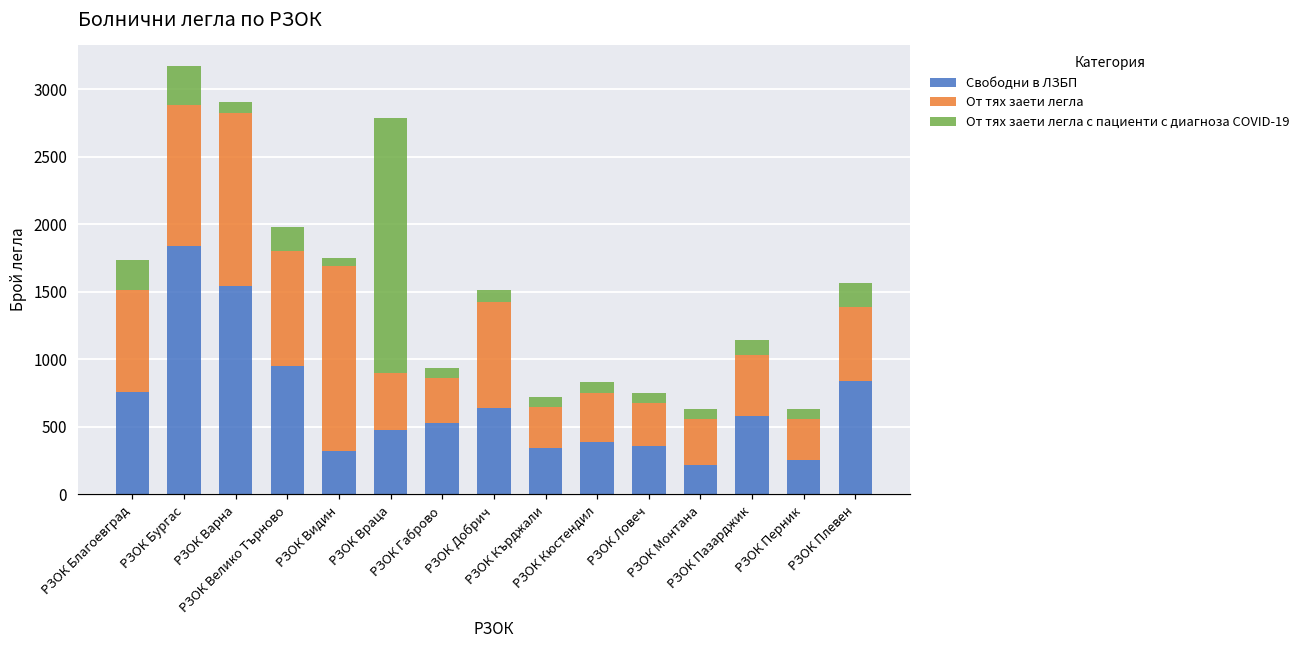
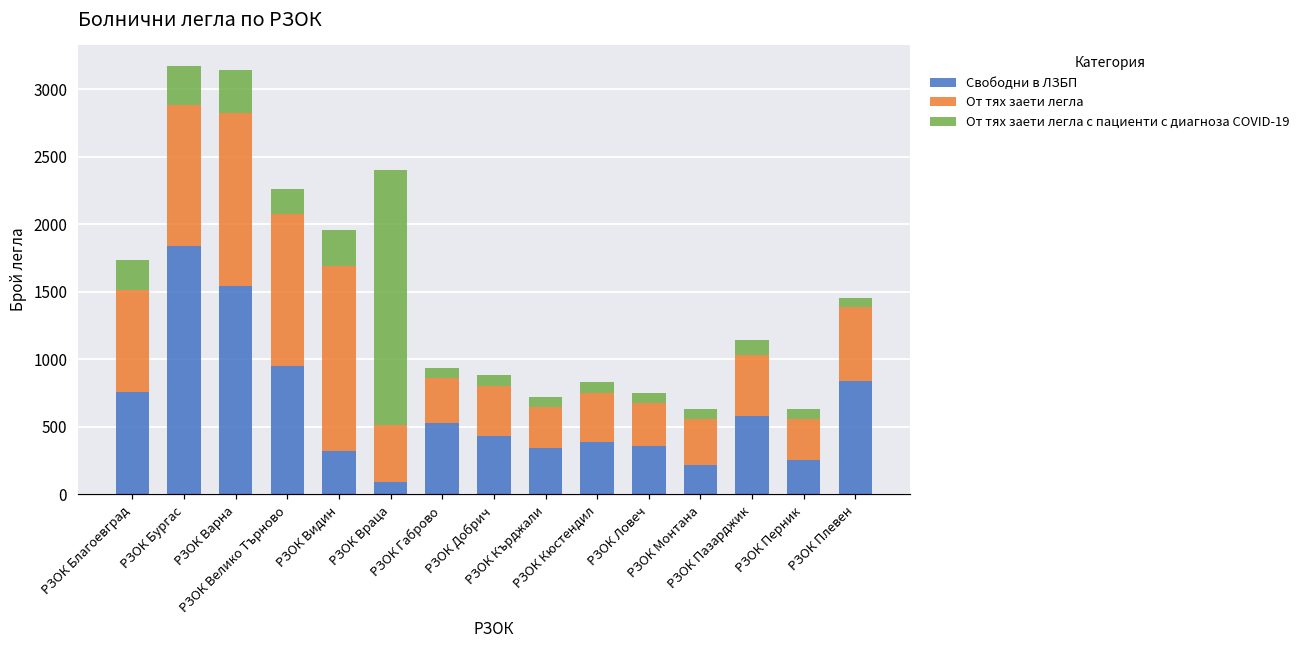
От тях заети легла с пациенти с диагноза COVID-19, РЗОК Варна: 80 -> 310
От тях заети легла, РЗОК Велико Търново: 850 -> 1130
От тях заети легла с пациенти с диагноза COVID-19, РЗОК Видин: 70 -> 270
Свободни в ЛЗБП, РЗОК Враца: 480 -> 90
Свободни в ЛЗБП, РЗОК Добрич: 640 -> 430
От тях заети легла, РЗОК Добрич: 790 -> 370
От тях заети легла с пациенти с диагноза COVID-19, РЗОК Плевен: 180 -> 70
